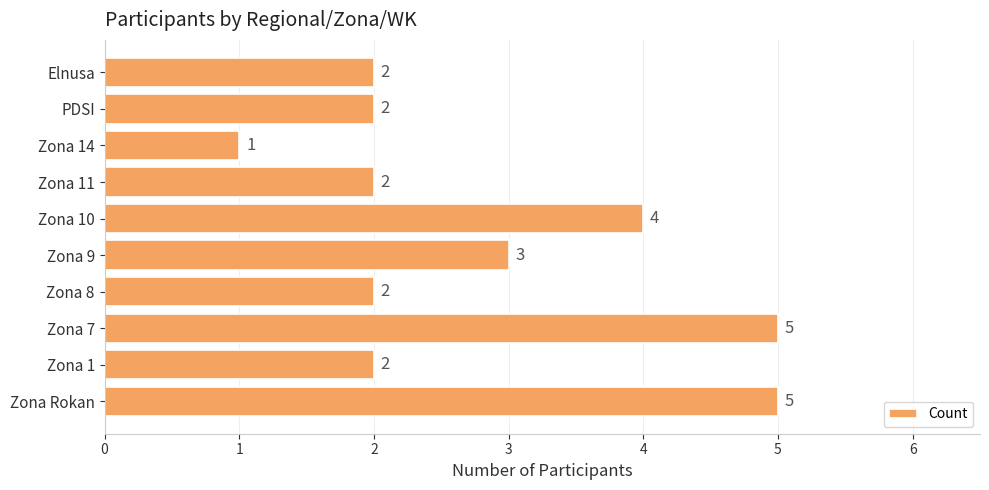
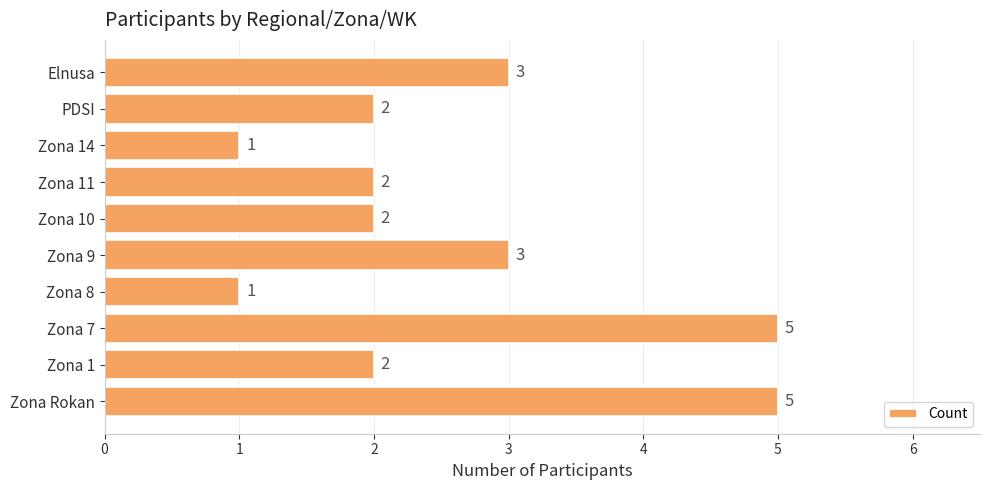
Elnusa: 2 -> 3
Zona 10: 4 -> 2
Zona 8: 2 -> 1
